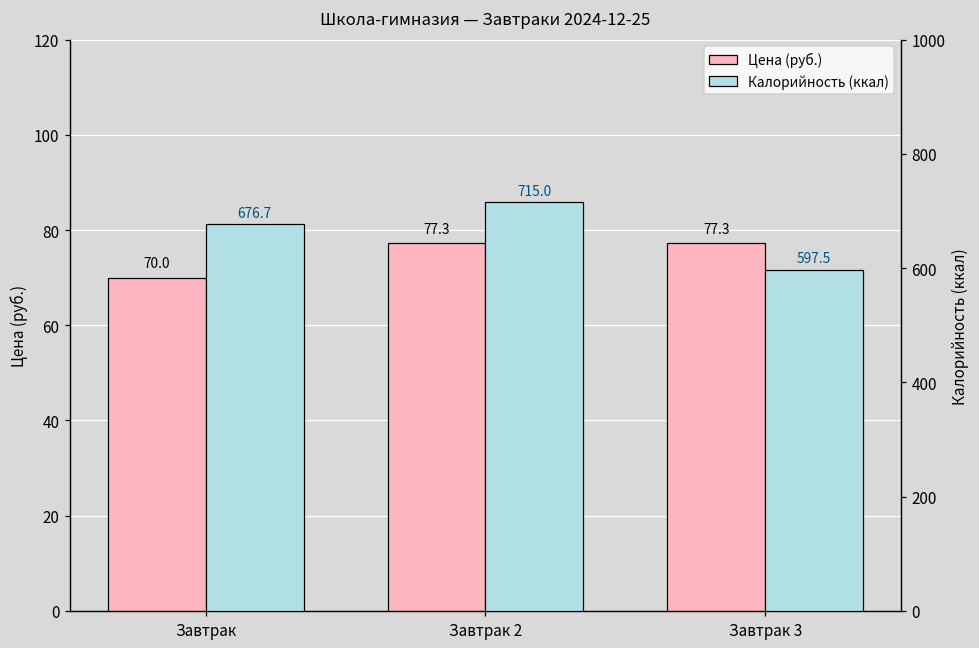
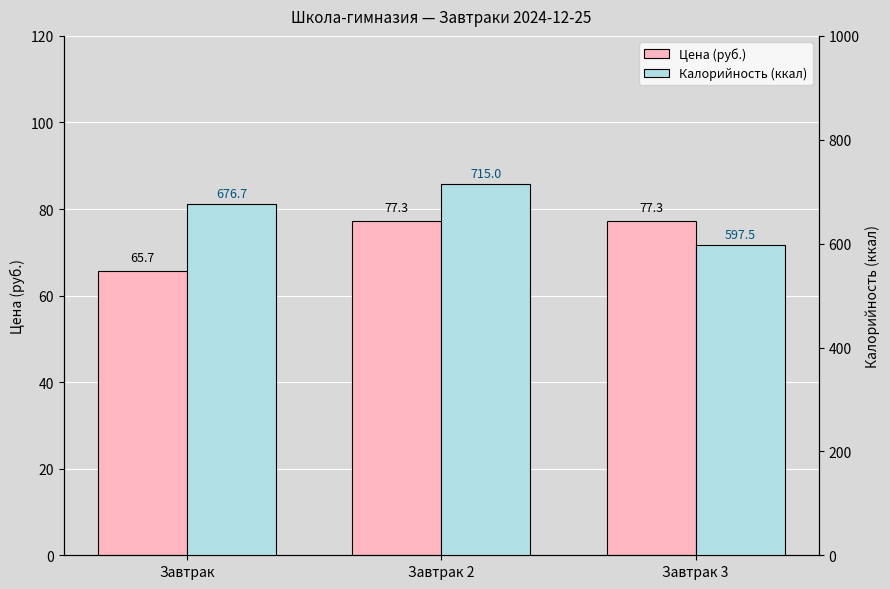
Цена (руб.), Завтрак: 70.0 -> 65.7
